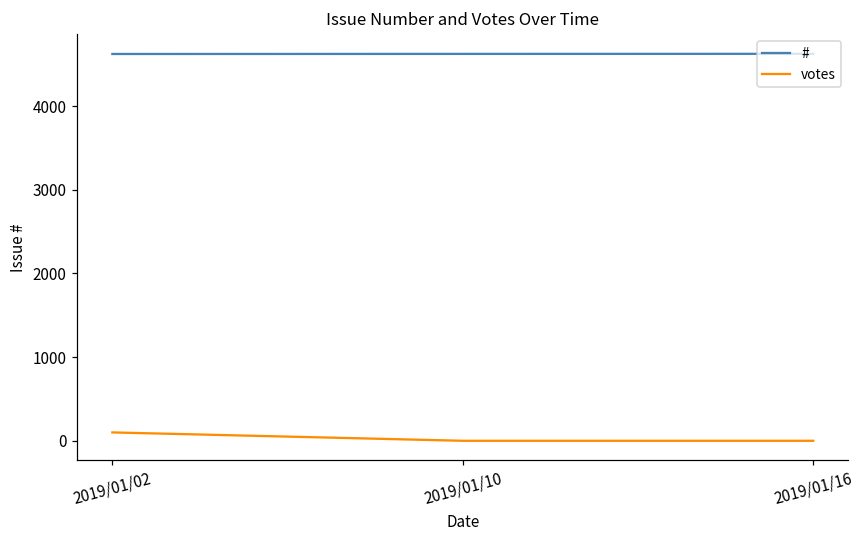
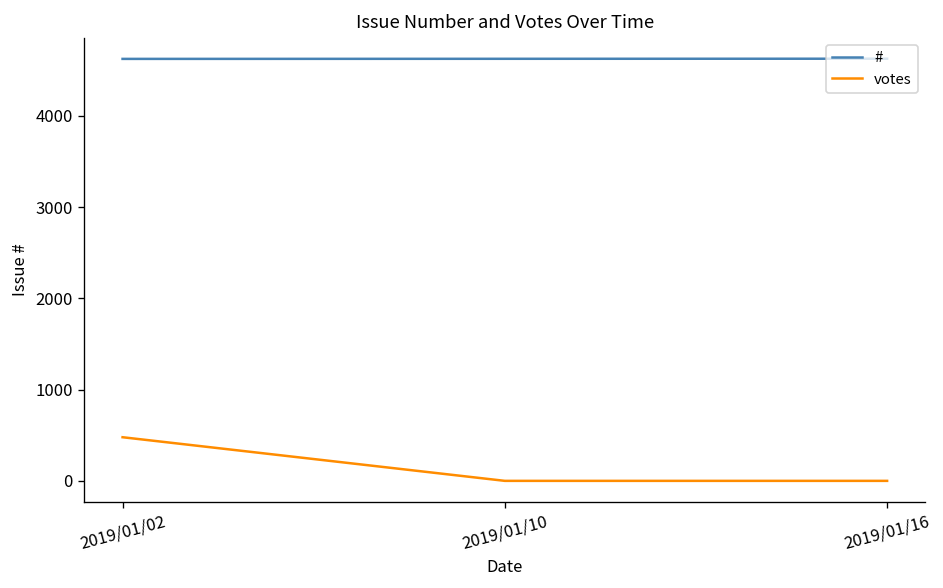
votes, 2019/01/02: 100 -> 500
